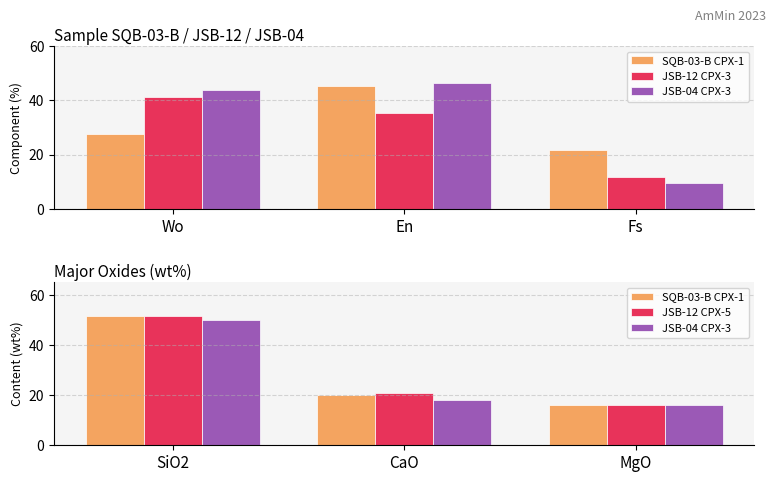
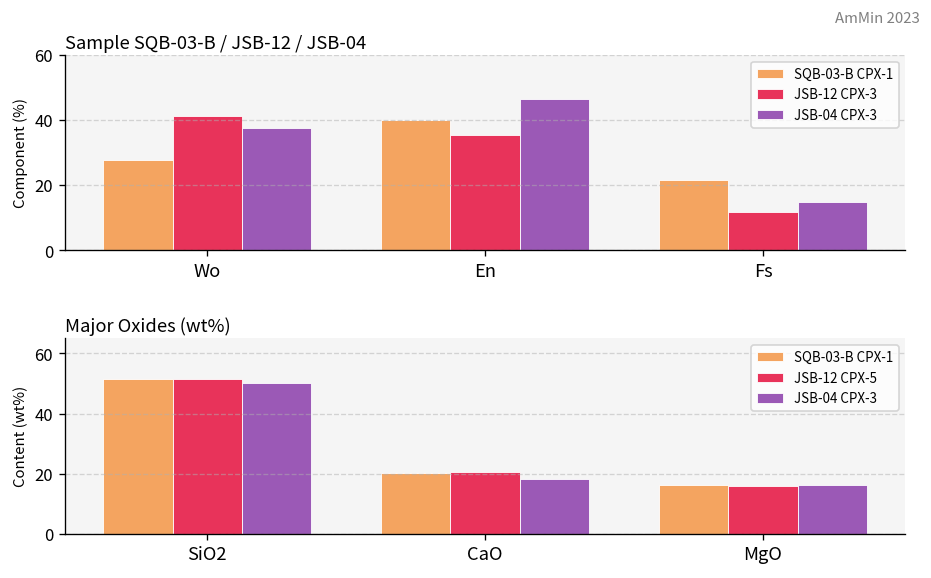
Sample SQB-03-B / JSB-12 / JSB-04, JSB-04 CPX-3, Wo: 44 -> 38
Sample SQB-03-B / JSB-12 / JSB-04, SQB-03-B CPX-1, En: 45 -> 40
Sample SQB-03-B / JSB-12 / JSB-04, JSB-04 CPX-3, Fs: 10 -> 15
